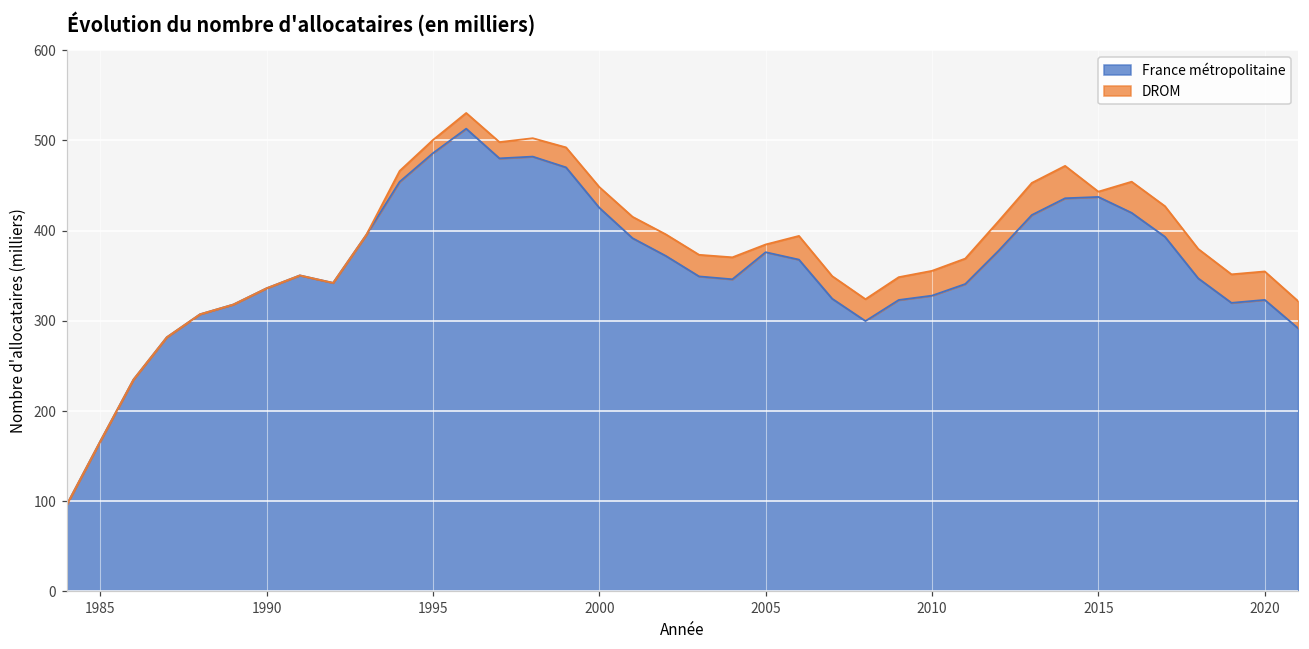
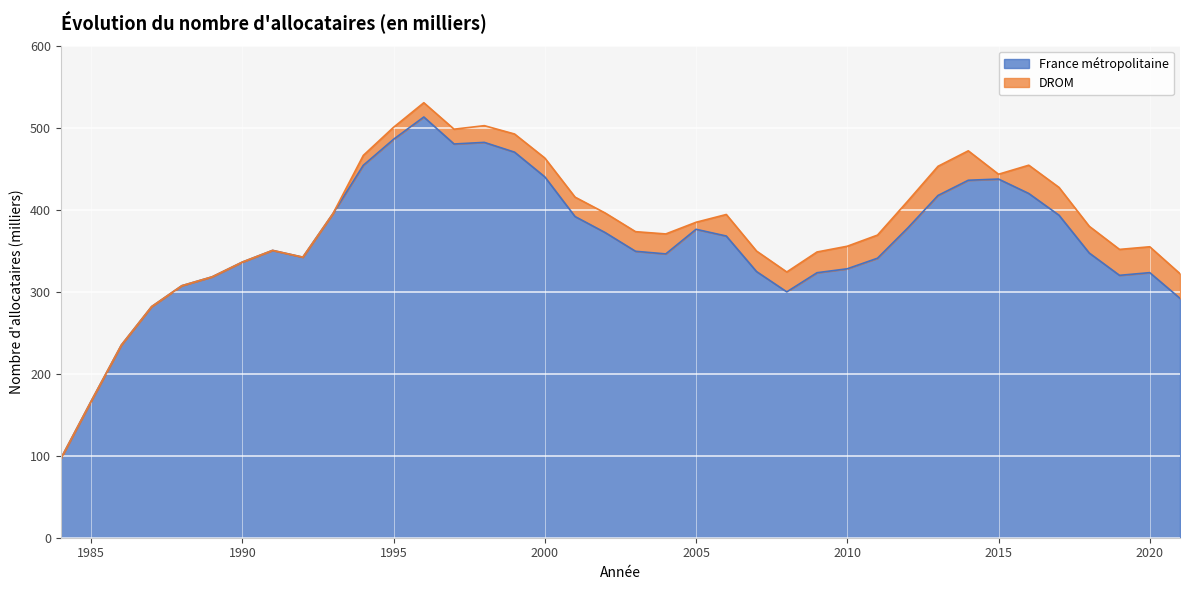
France métropolitaine, 2000: 430 -> 440
